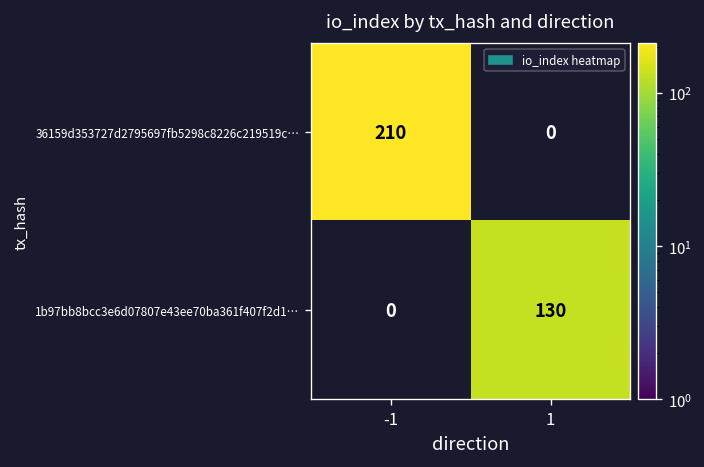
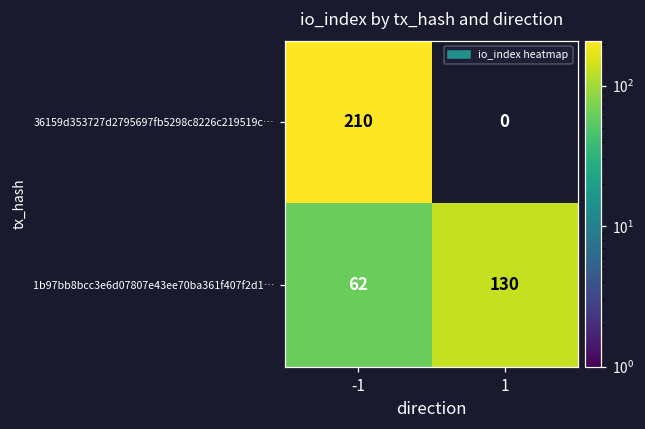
1b97bb8bcc3e6d07807e43ee70ba361f407f2d1…, -1: 0 -> 62
